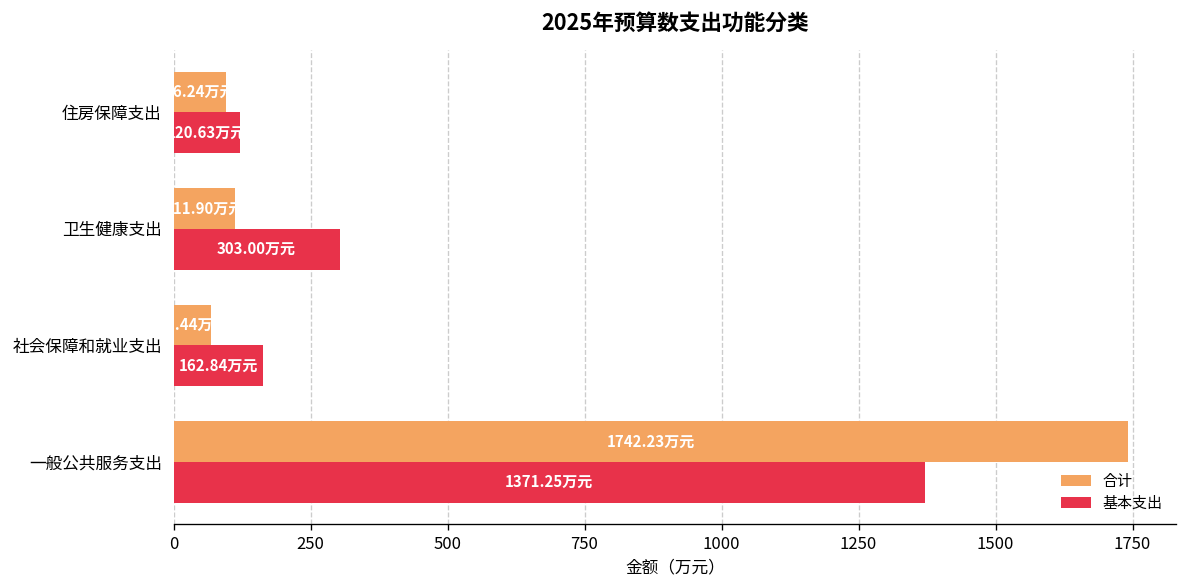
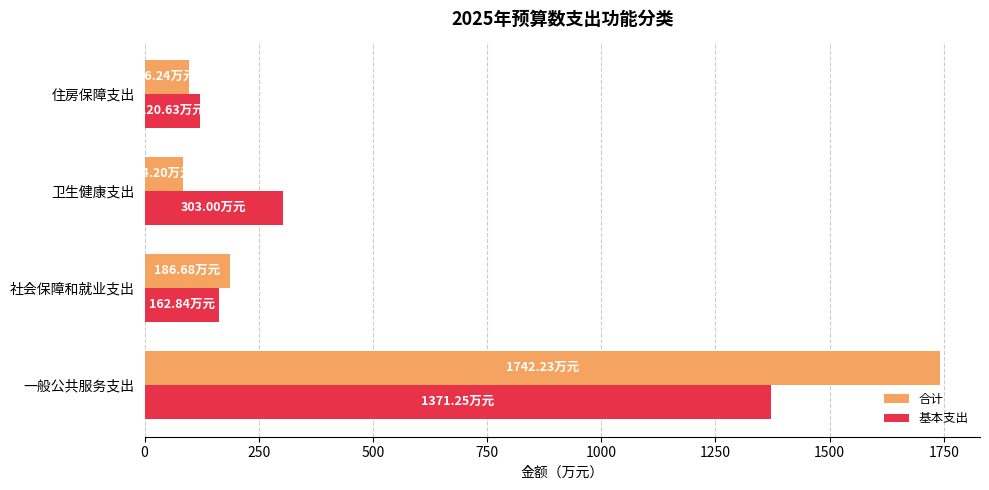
合计, 卫生健康支出: 111.90 -> 84.20
合计, 社会保障和就业支出: 70 -> 190
